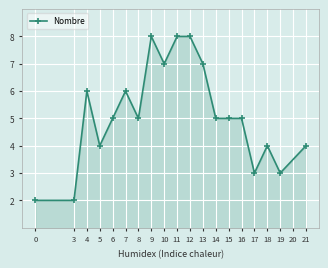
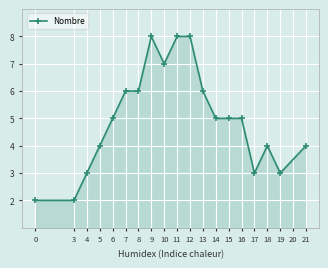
4: 6 -> 3
8: 5 -> 6
13: 7 -> 6
